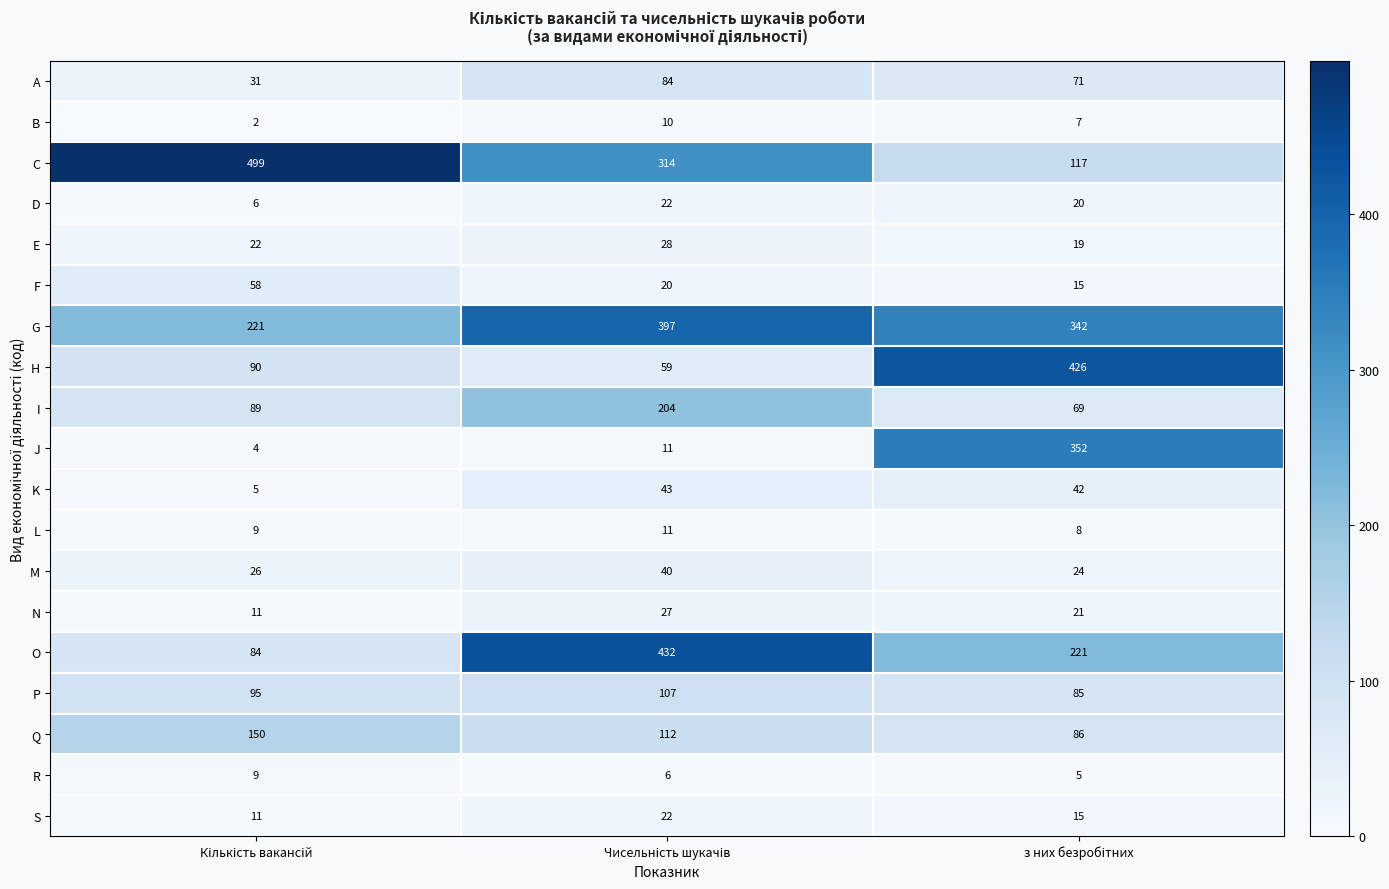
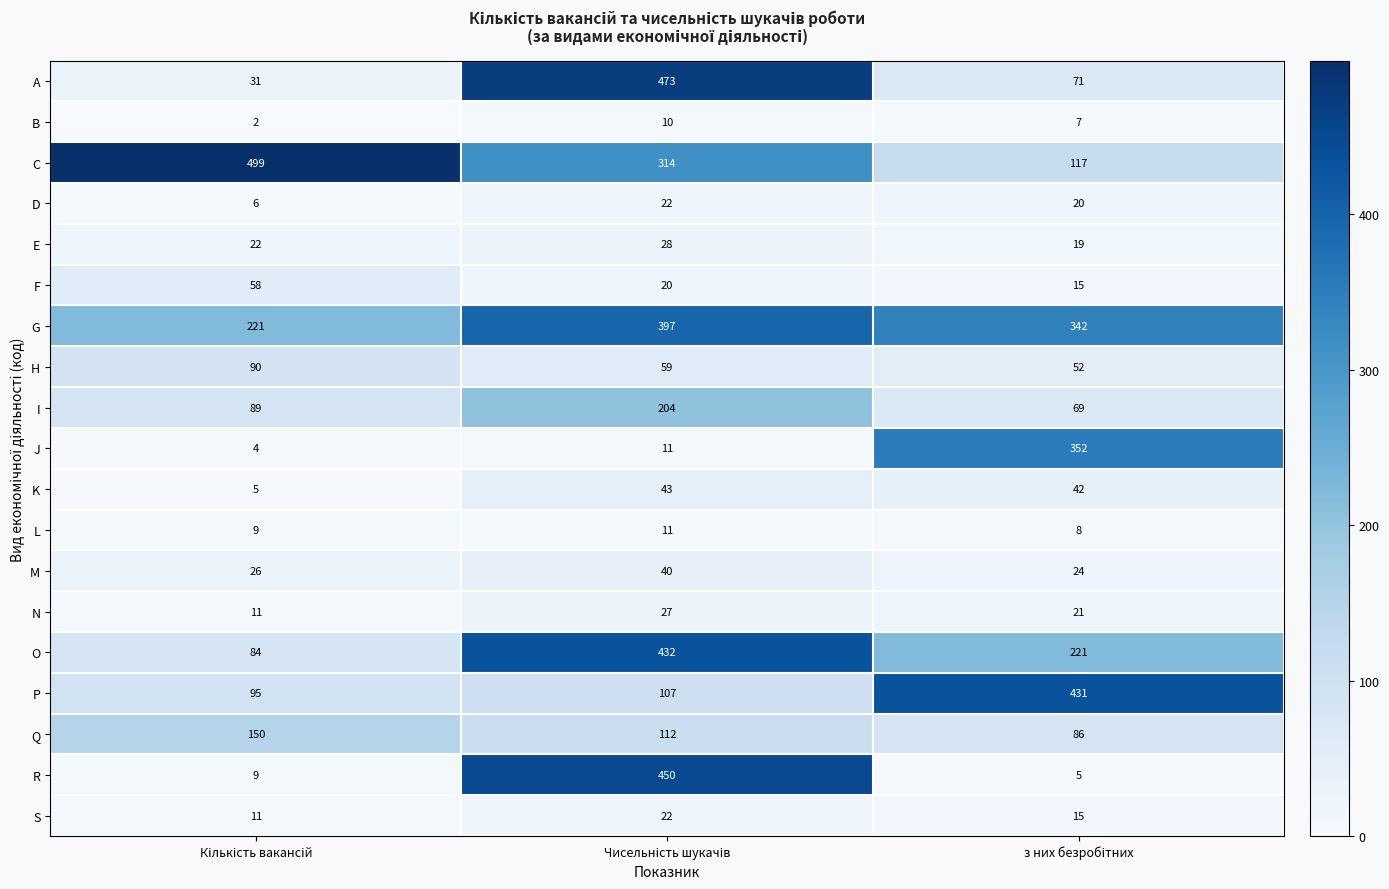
A, Чисельність шукачів: 84 -> 473
H, з них безробітних: 426 -> 52
P, з них безробітних: 85 -> 431
R, Чисельність шукачів: 6 -> 450
